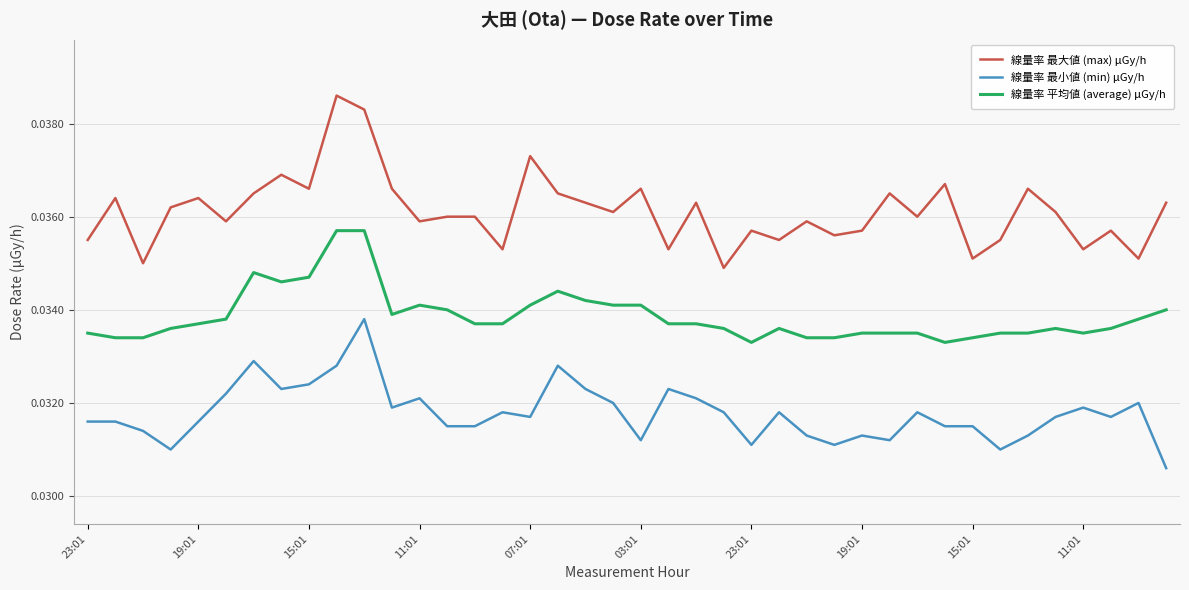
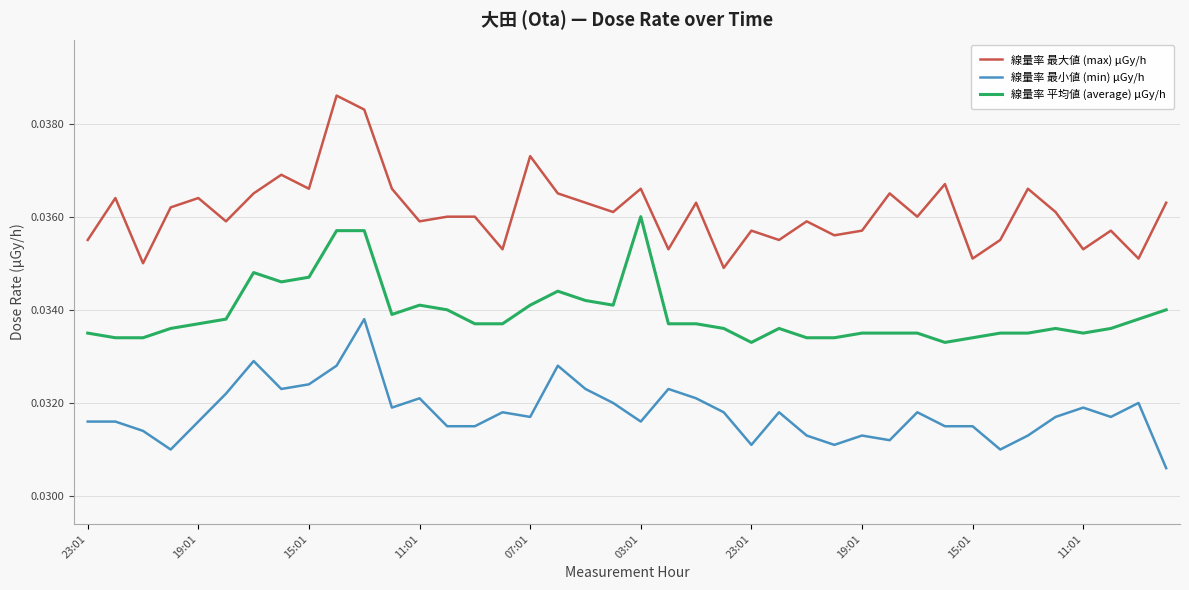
線量率 最小値 (min) μGy/h, 03:01: 0.0312 -> 0.0316
線量率 平均値 (average) μGy/h, 03:01: 0.0341 -> 0.0360
